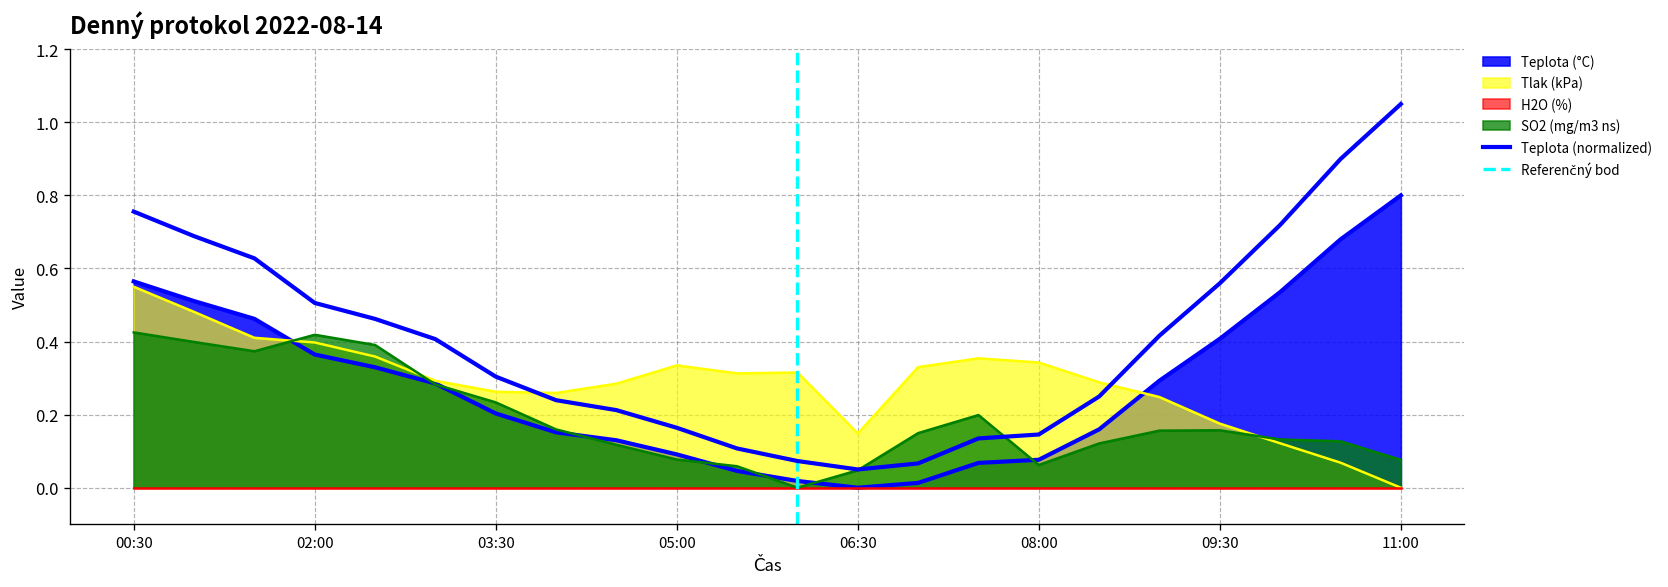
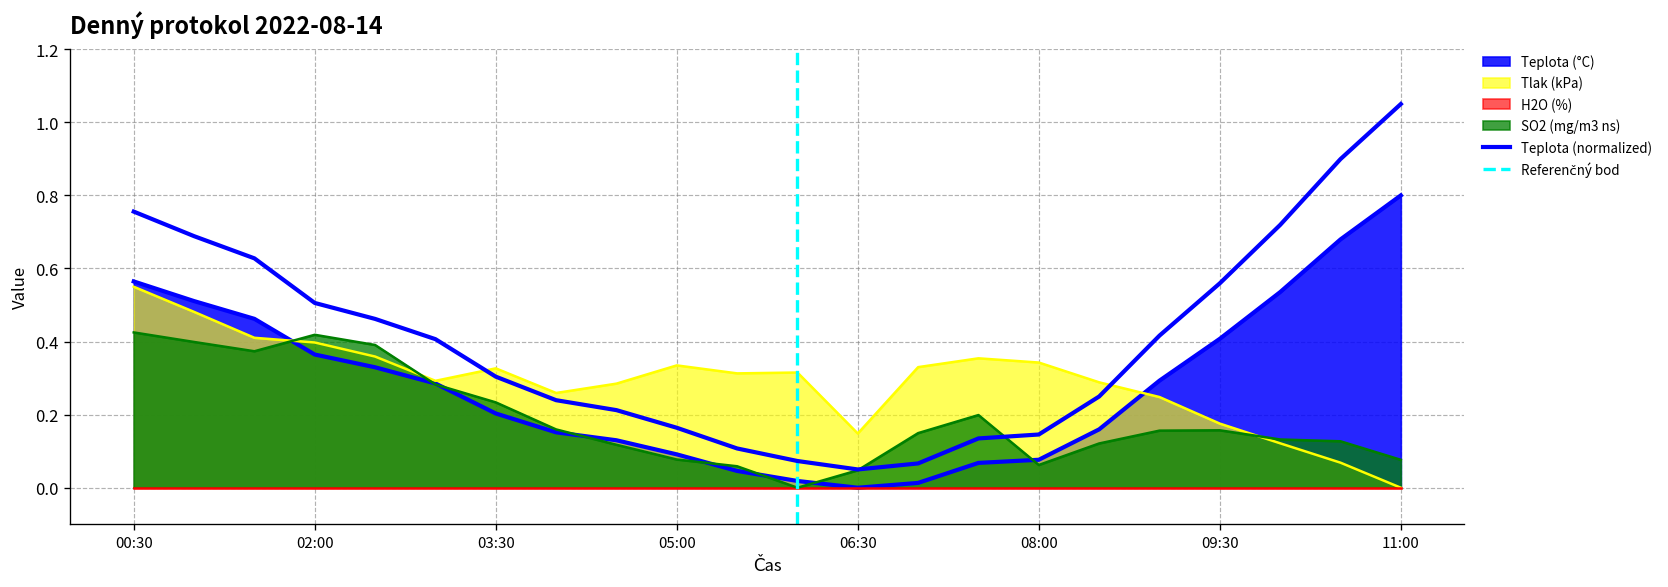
Tlak (kPa), 03:30: 0.26 -> 0.33
